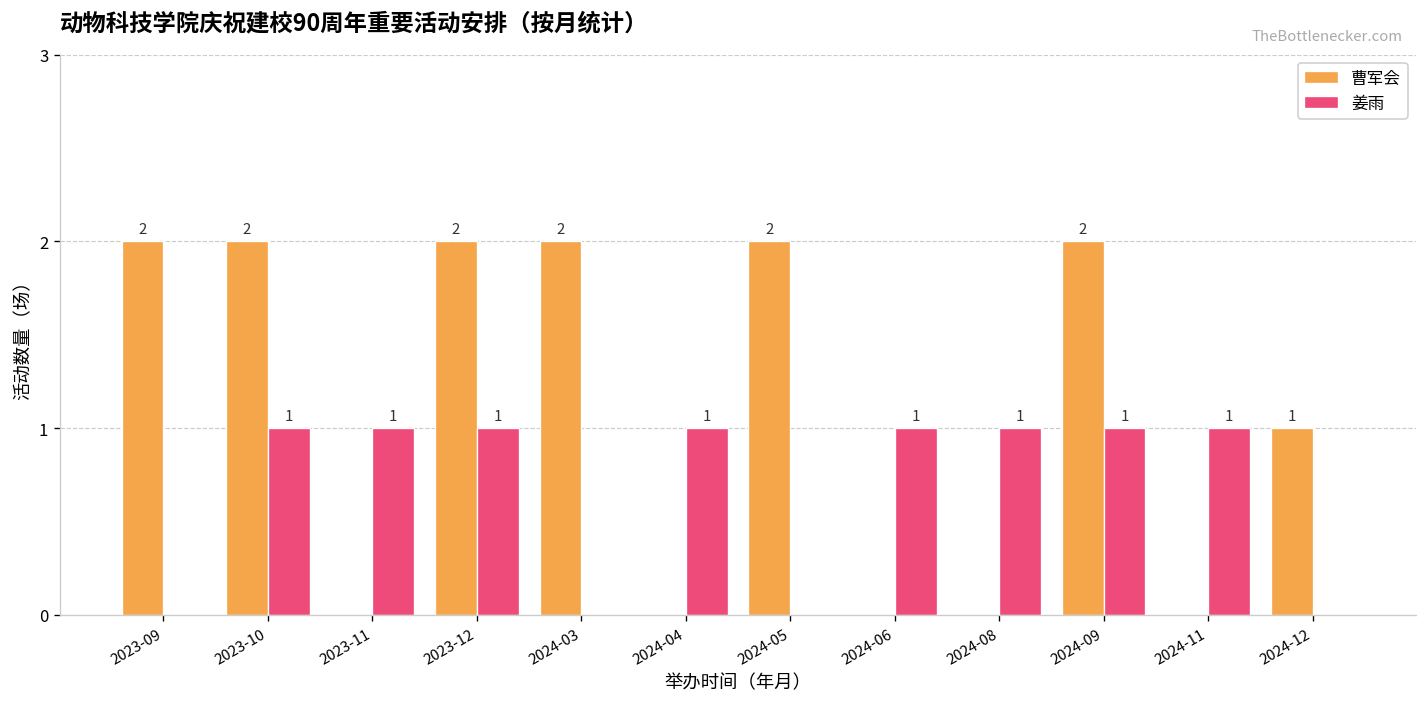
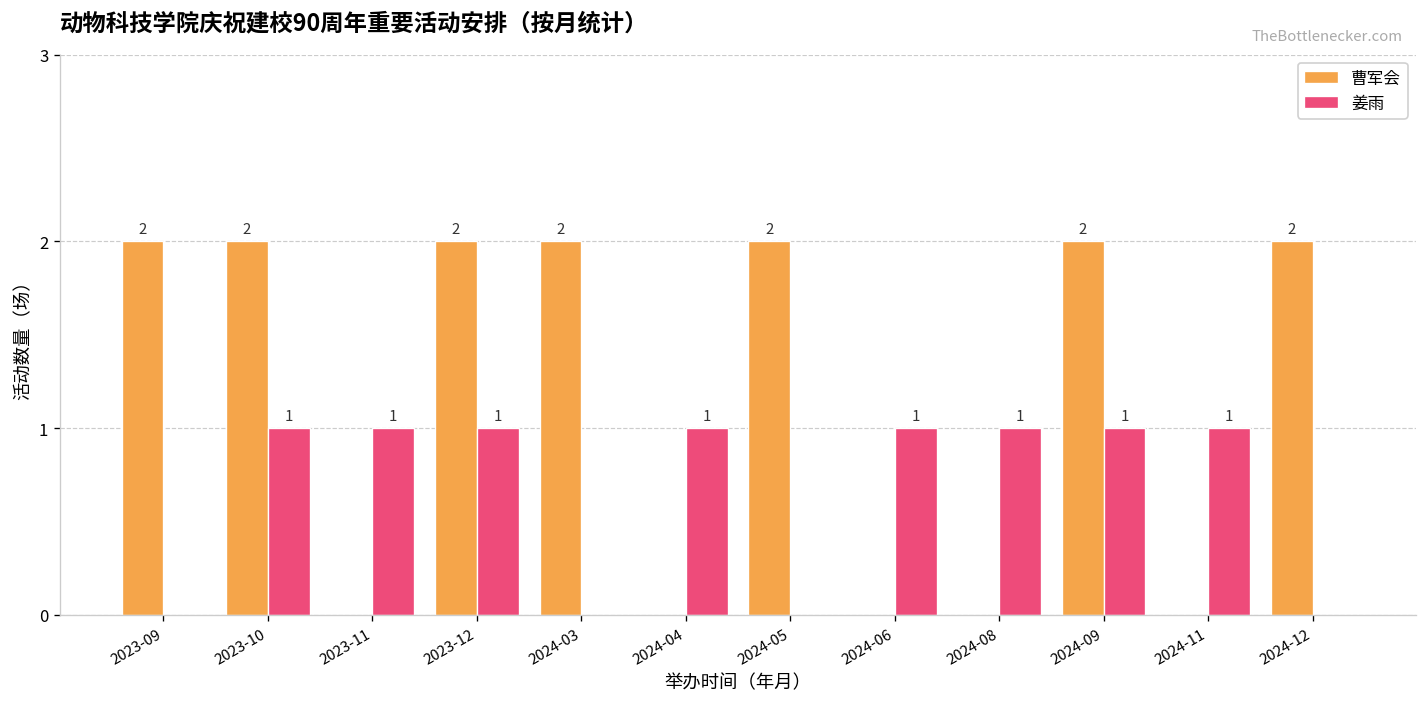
曹军会, 2024-12: 1 -> 2
